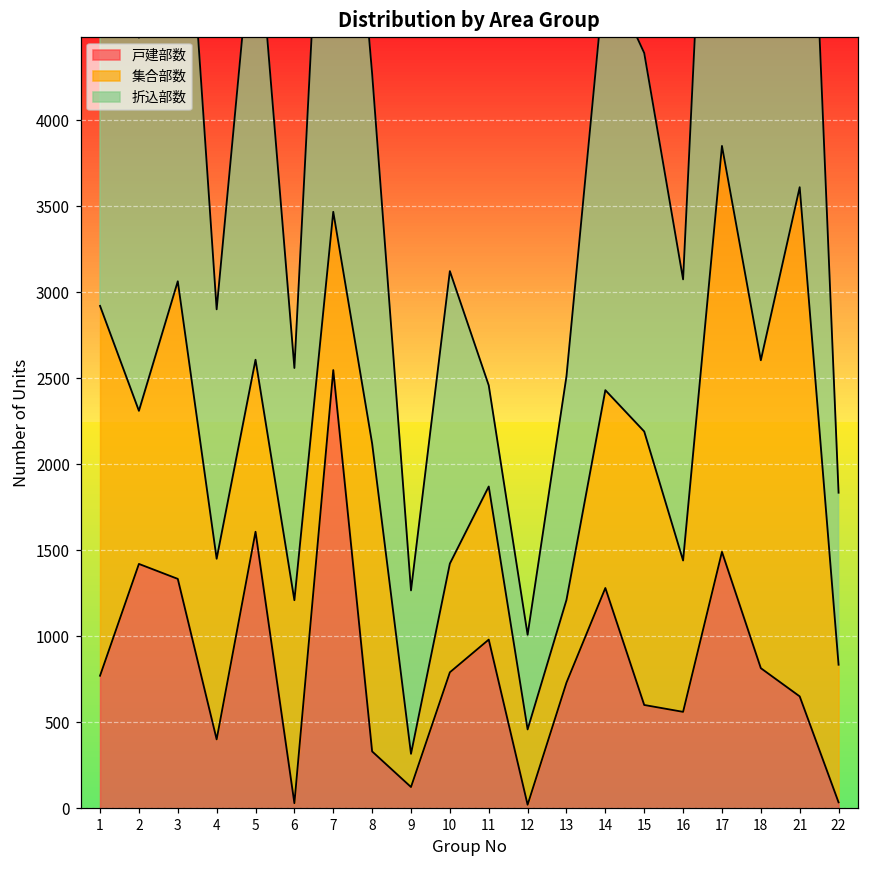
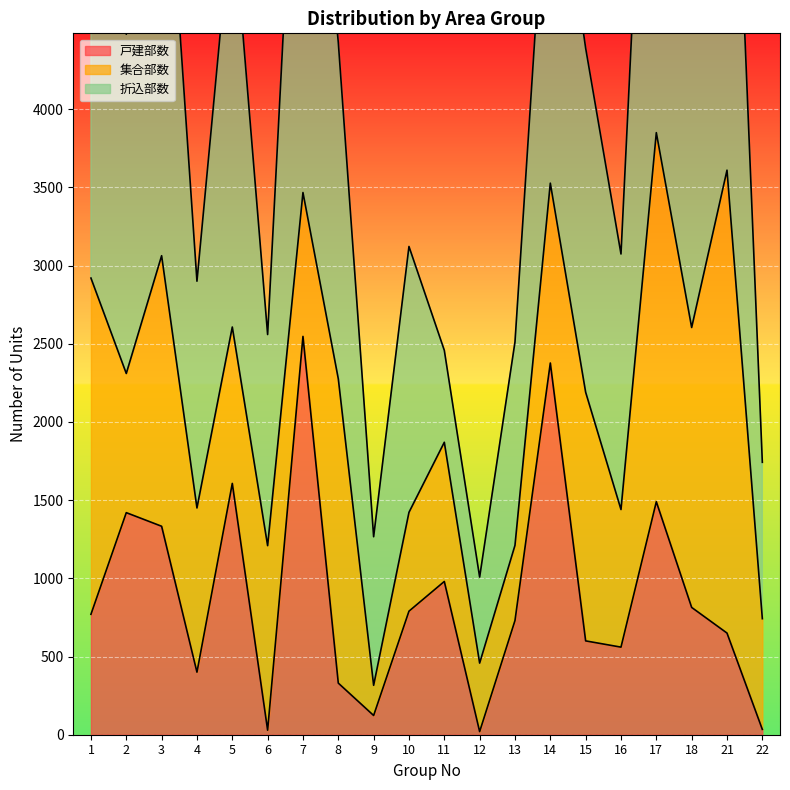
集合部数, 8: 1790 -> 1950
戸建部数, 14: 1280 -> 2380
集合部数, 22: 800 -> 710
